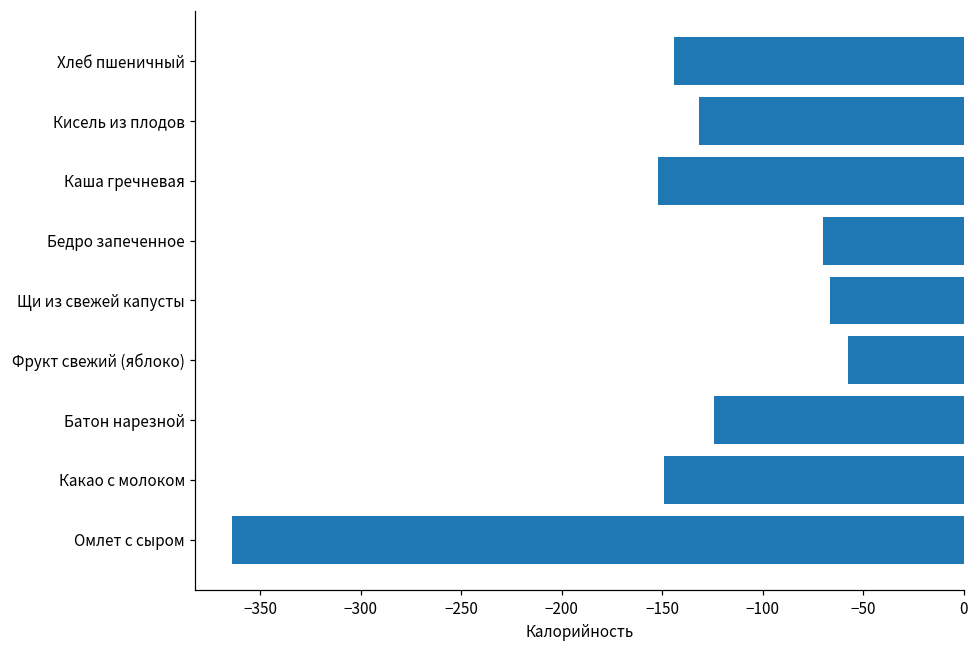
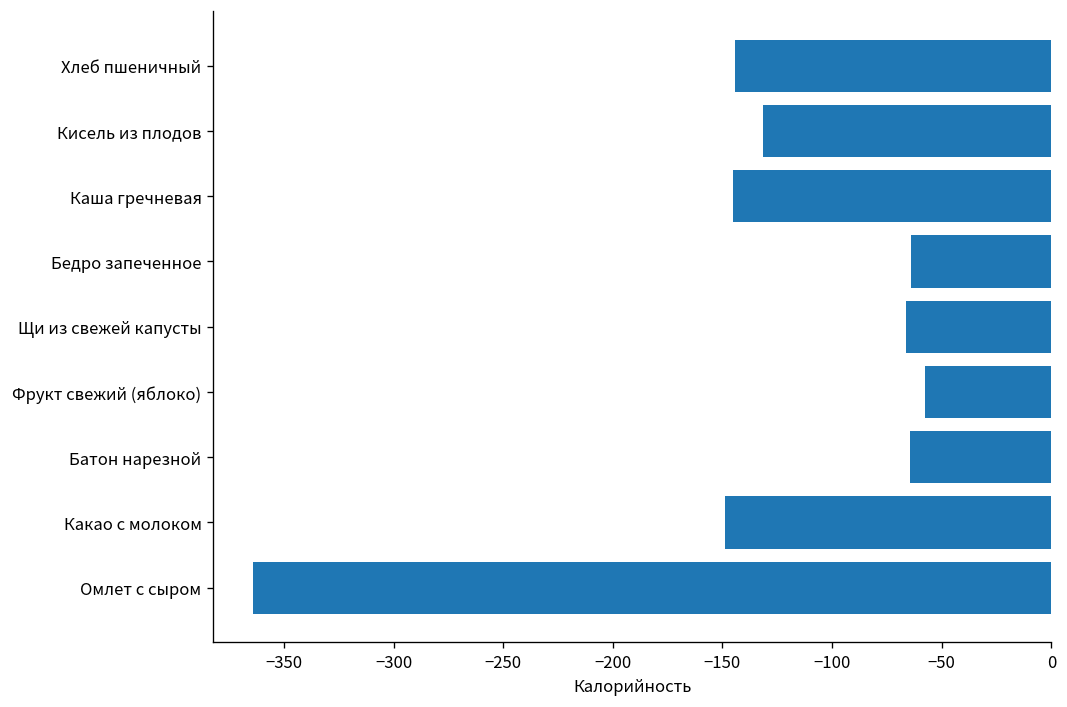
Каша гречневая: -152 -> -145
Бедро запеченное: -70 -> -64
Батон нарезной: -124 -> -64
